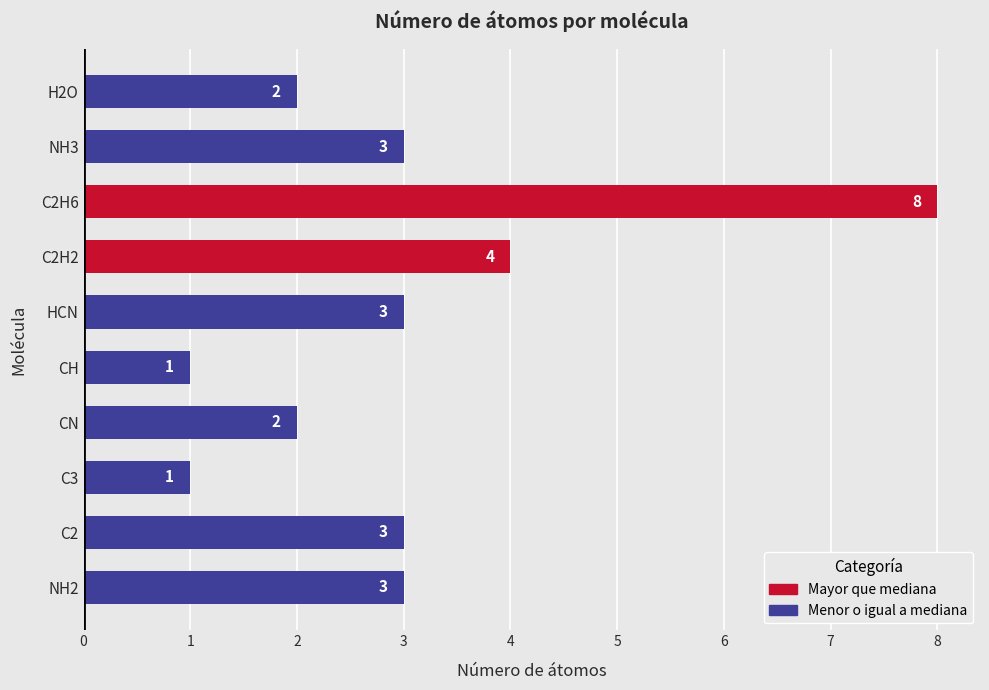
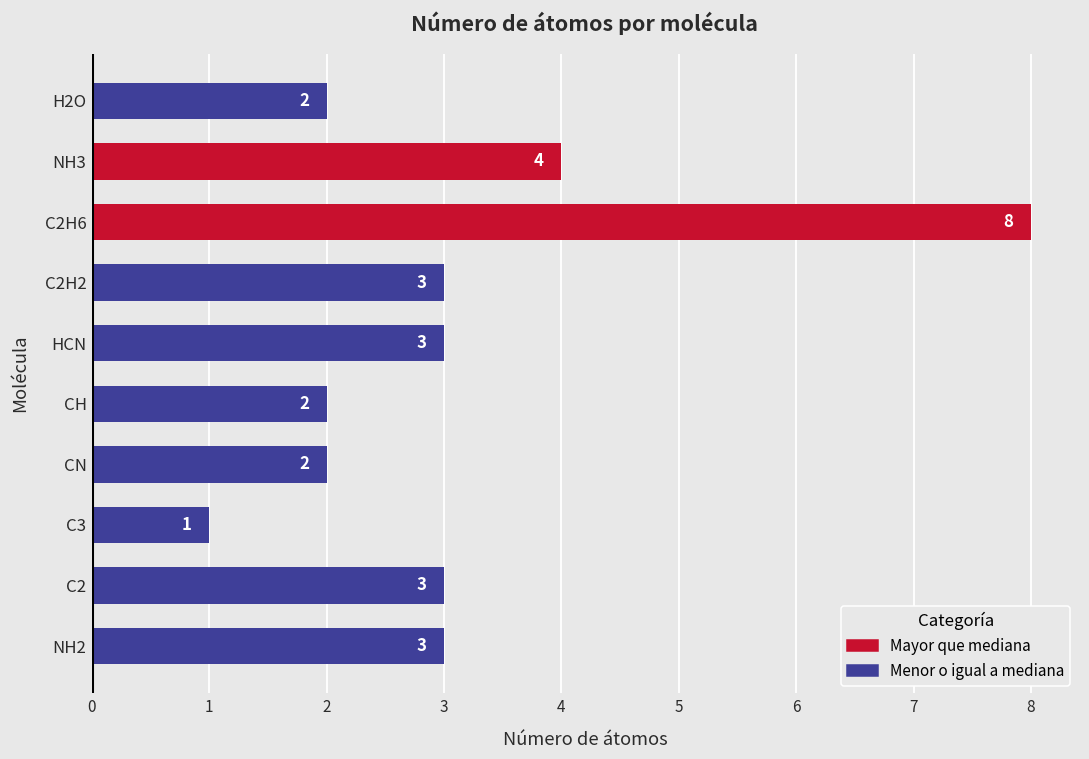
NH3: 3 -> 4
C2H2: 4 -> 3
CH: 1 -> 2
